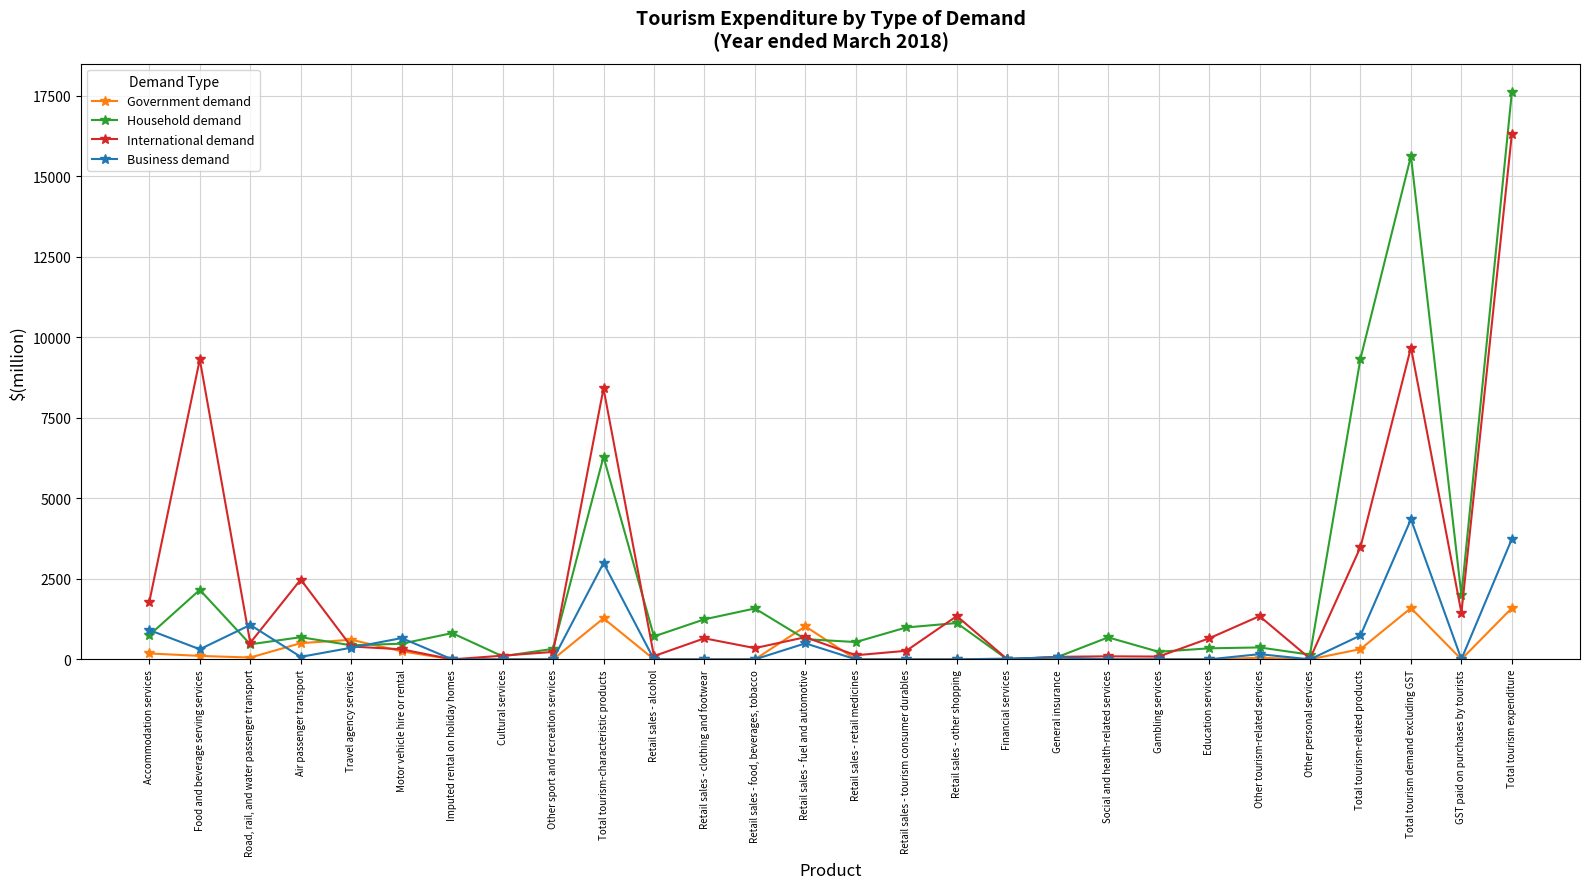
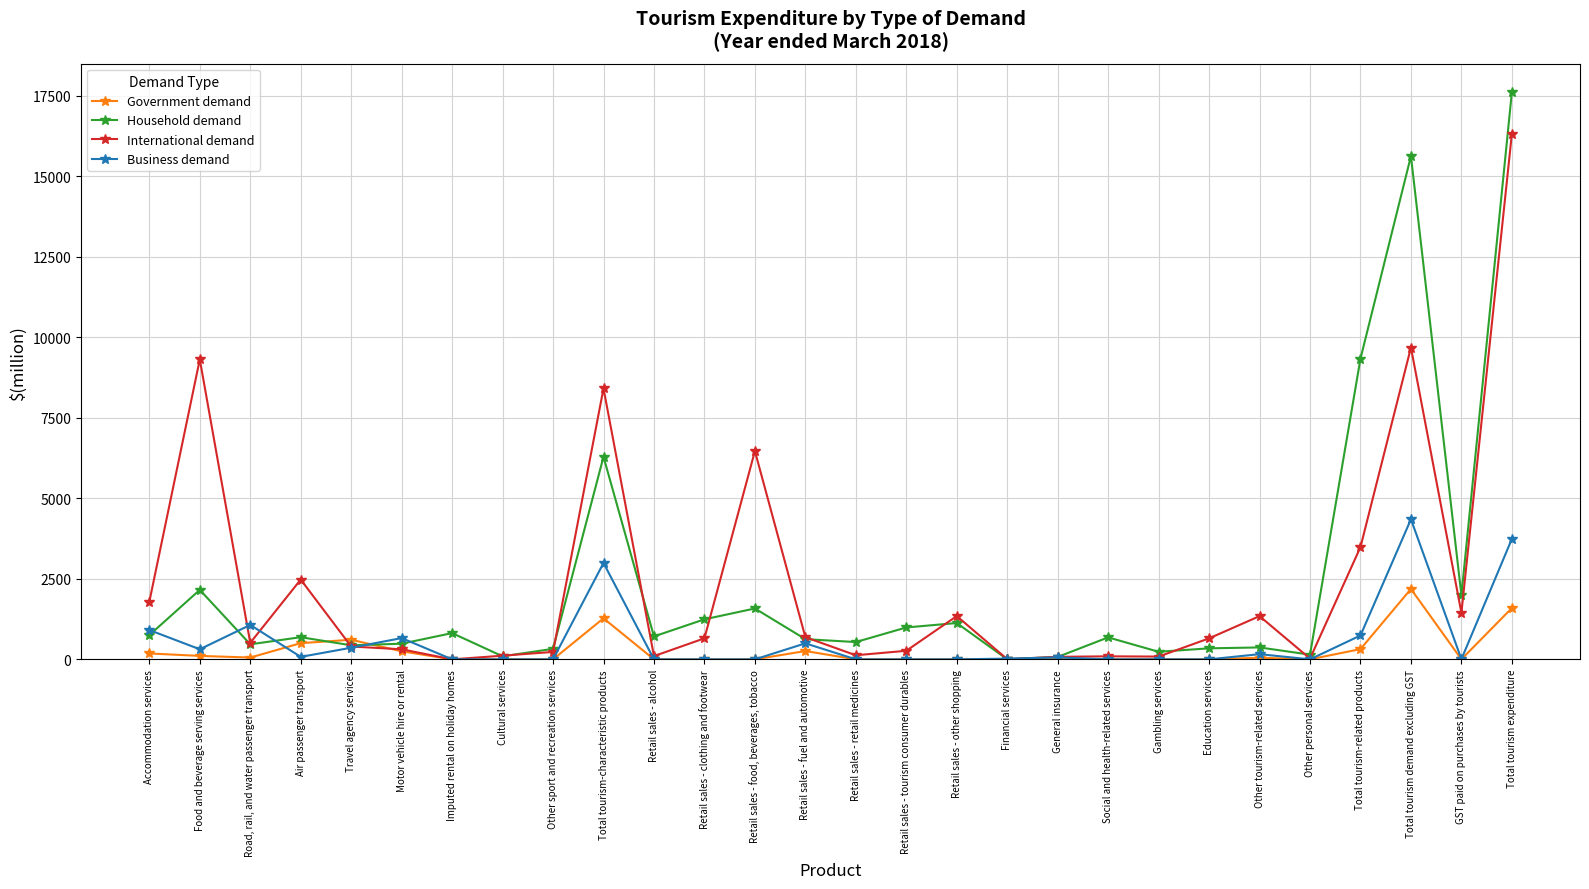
International demand, Retail sales - food, beverages, tobacco: 300 -> 6500
Government demand, Retail sales - fuel and automotive: 1000 -> 300
Government demand, Total tourism demand excluding GST: 1600 -> 2200
